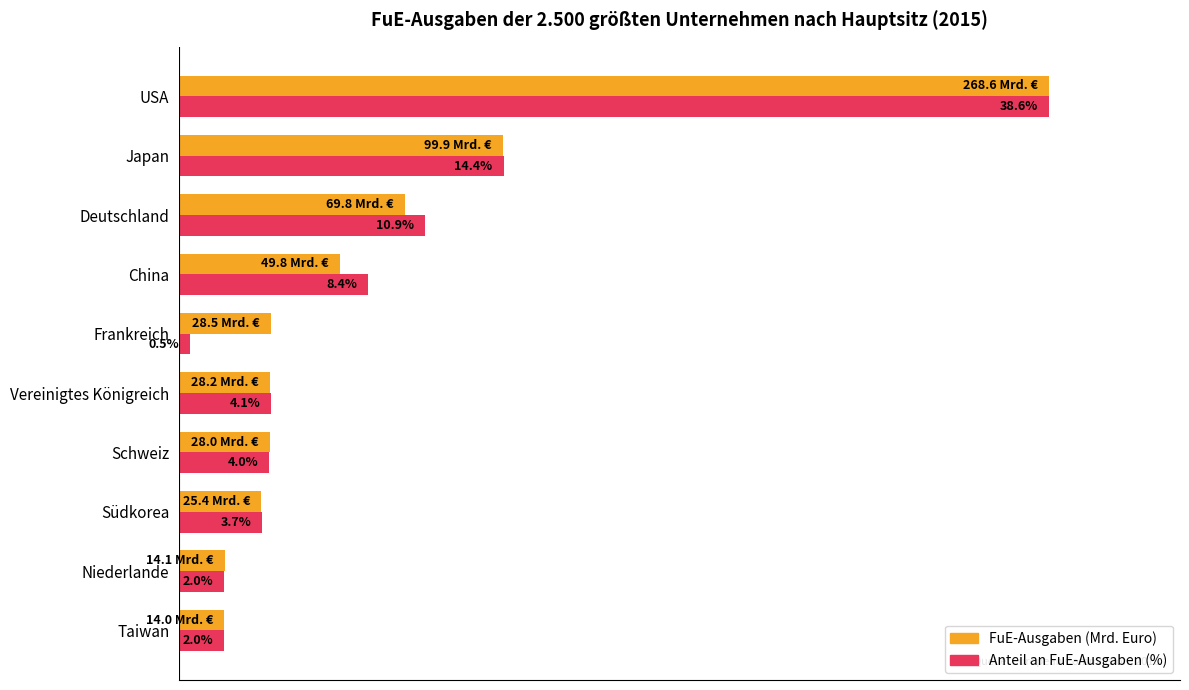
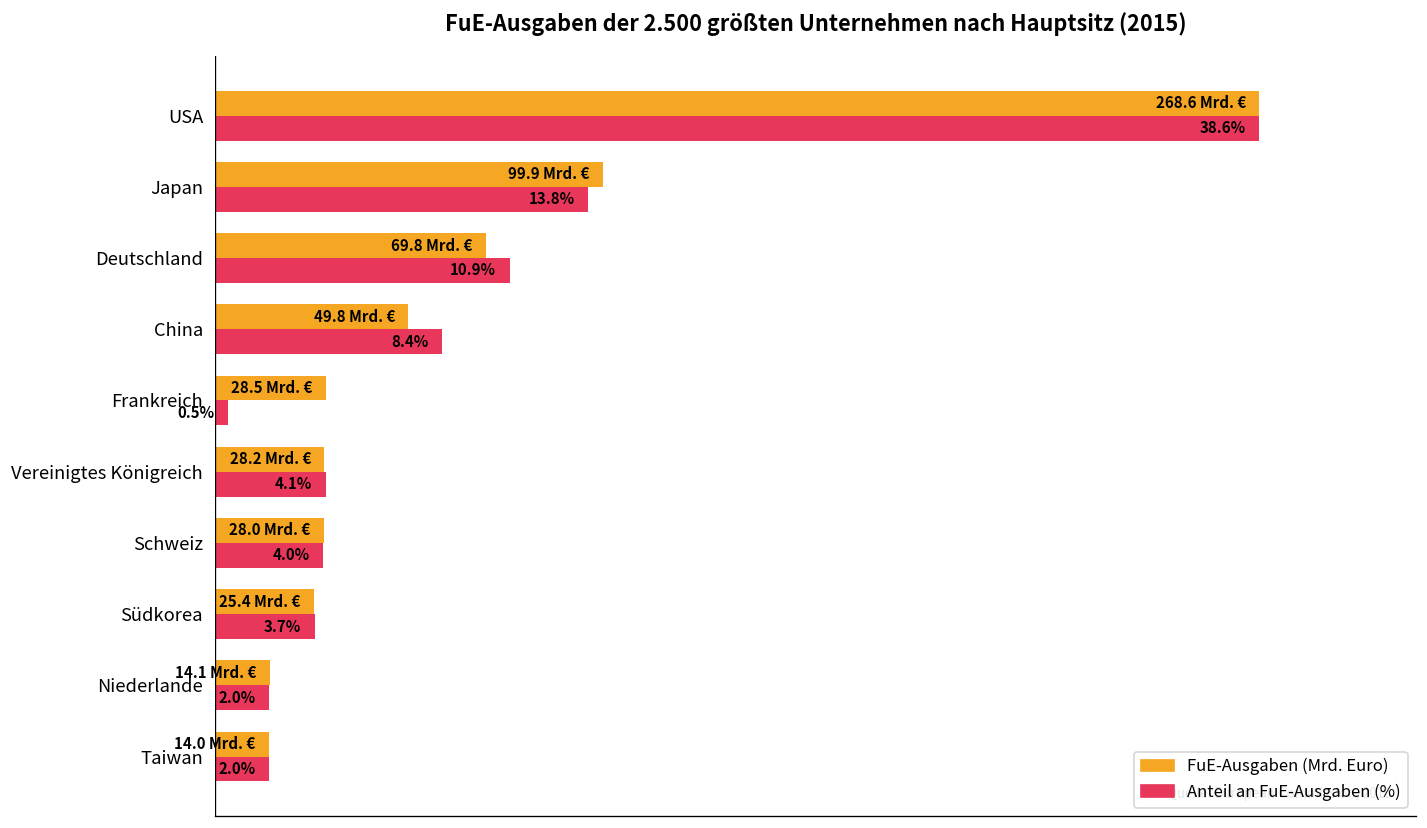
Anteil an FuE-Ausgaben (%), Japan: 14.4% -> 13.8%
